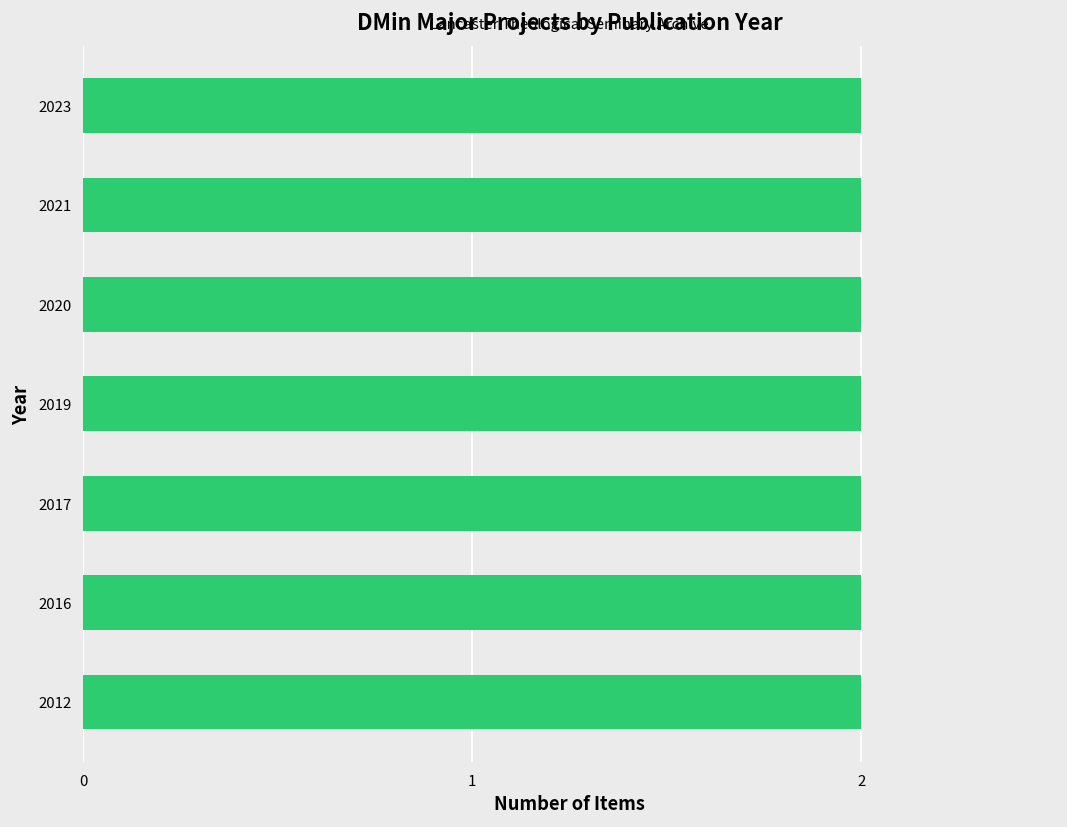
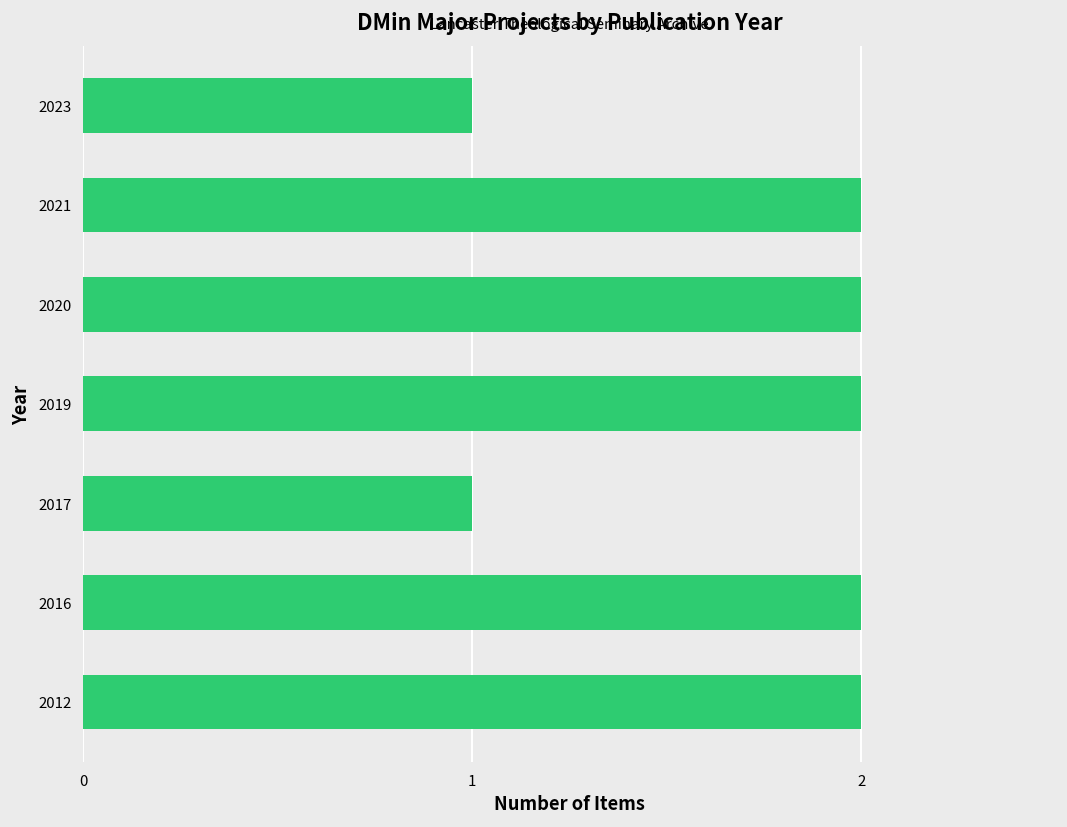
2023: 2 -> 1
2017: 2 -> 1
